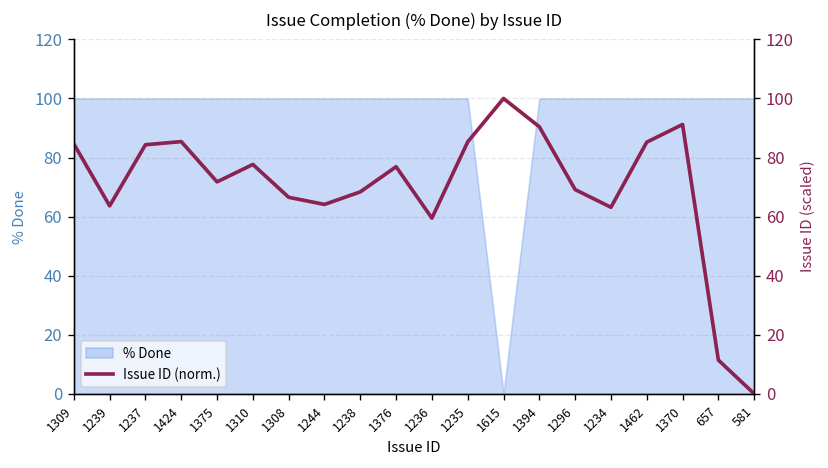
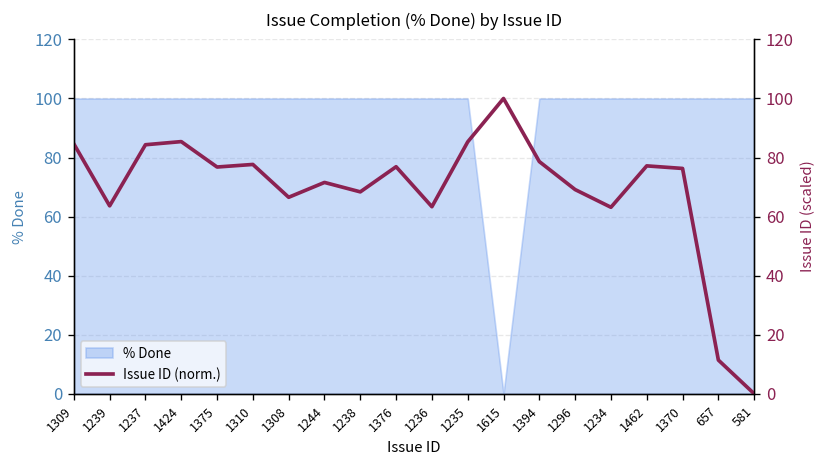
Issue ID (norm.), 1375: 72 -> 77
Issue ID (norm.), 1244: 64 -> 72
Issue ID (norm.), 1236: 59 -> 63
Issue ID (norm.), 1394: 90 -> 79
Issue ID (norm.), 1462: 85 -> 77
Issue ID (norm.), 1370: 91 -> 76
